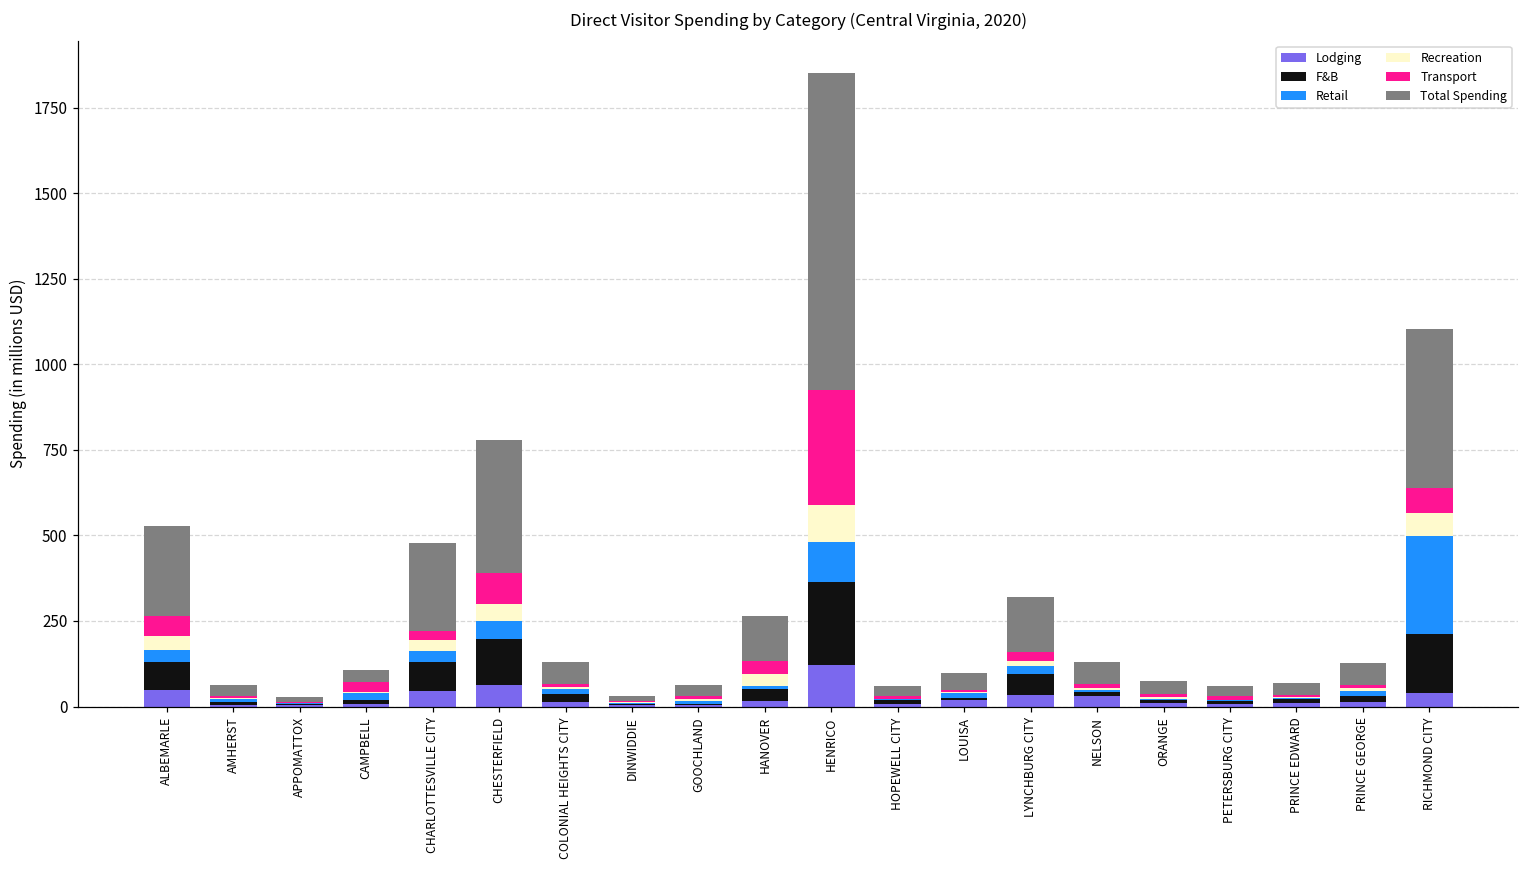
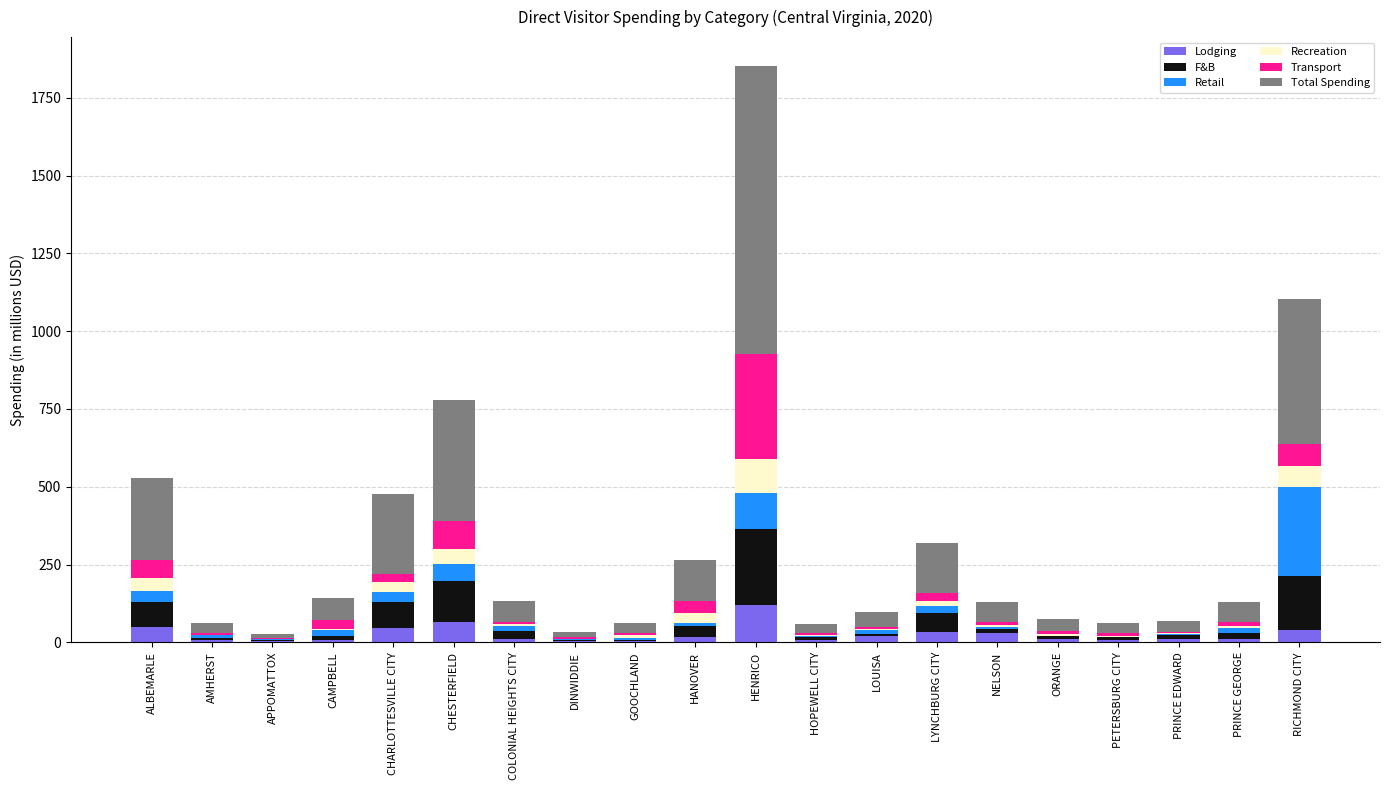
Total Spending, CAMPBELL: 40 -> 70
